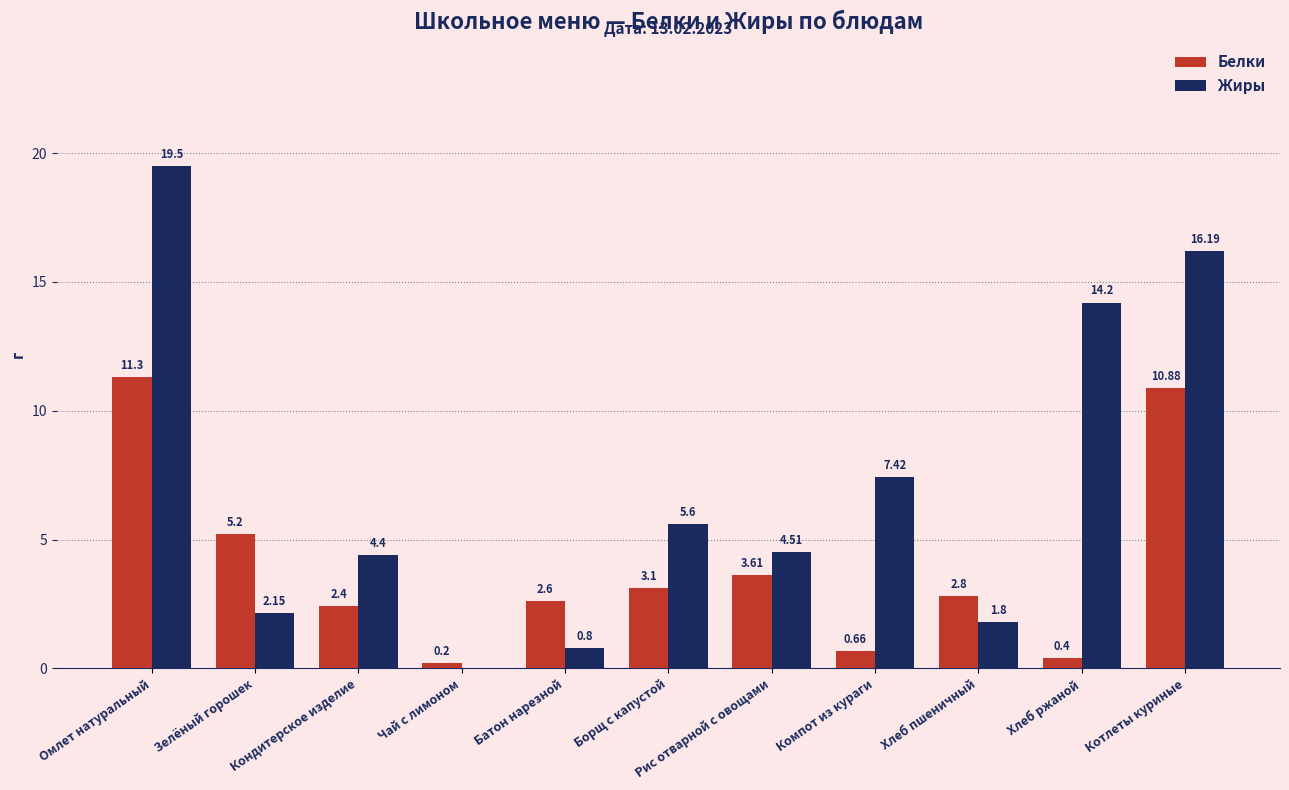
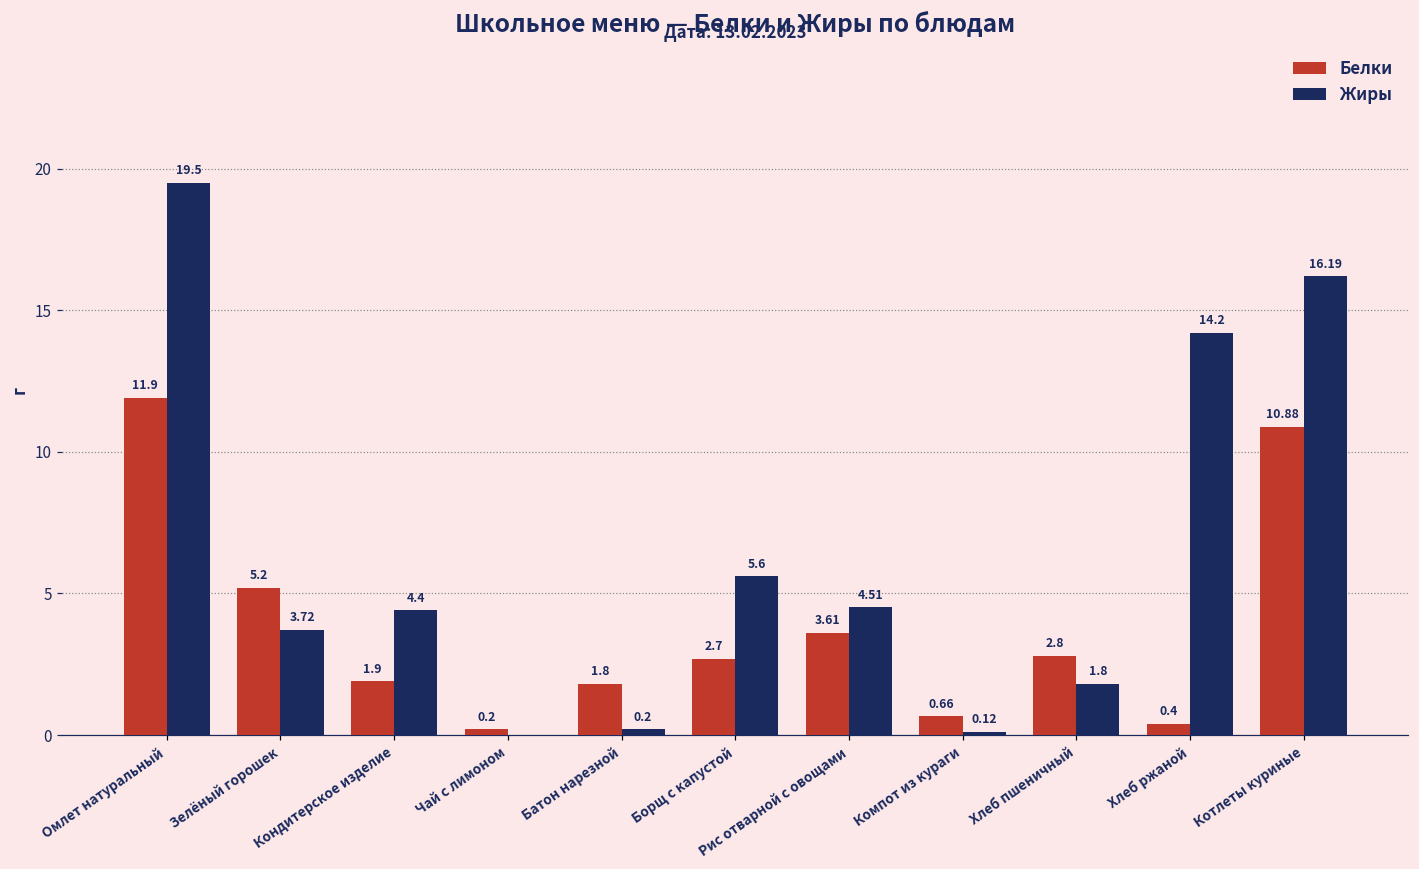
Белки, Омлет натуральный: 11.3 -> 11.9
Жиры, Зелёный горошек: 2.15 -> 3.72
Белки, Кондитерское изделие: 2.4 -> 1.9
Белки, Батон нарезной: 2.6 -> 1.8
Жиры, Батон нарезной: 0.8 -> 0.2
Белки, Борщ с капустой: 3.1 -> 2.7
Жиры, Компот из кураги: 7.42 -> 0.12
